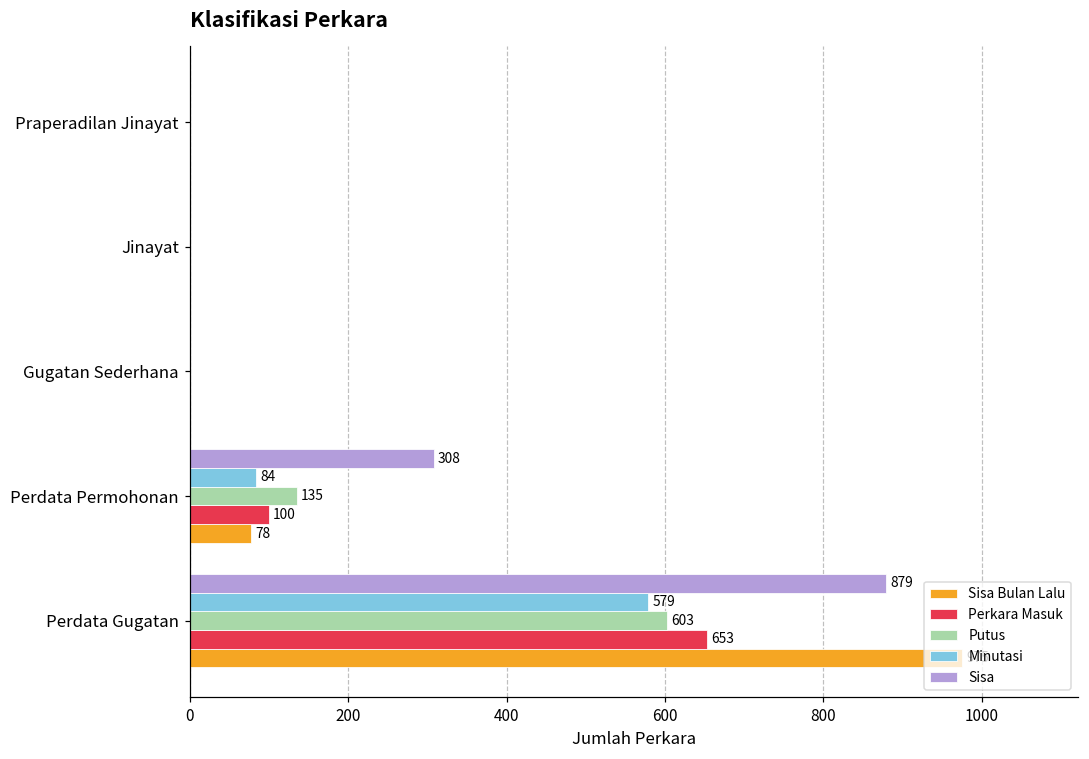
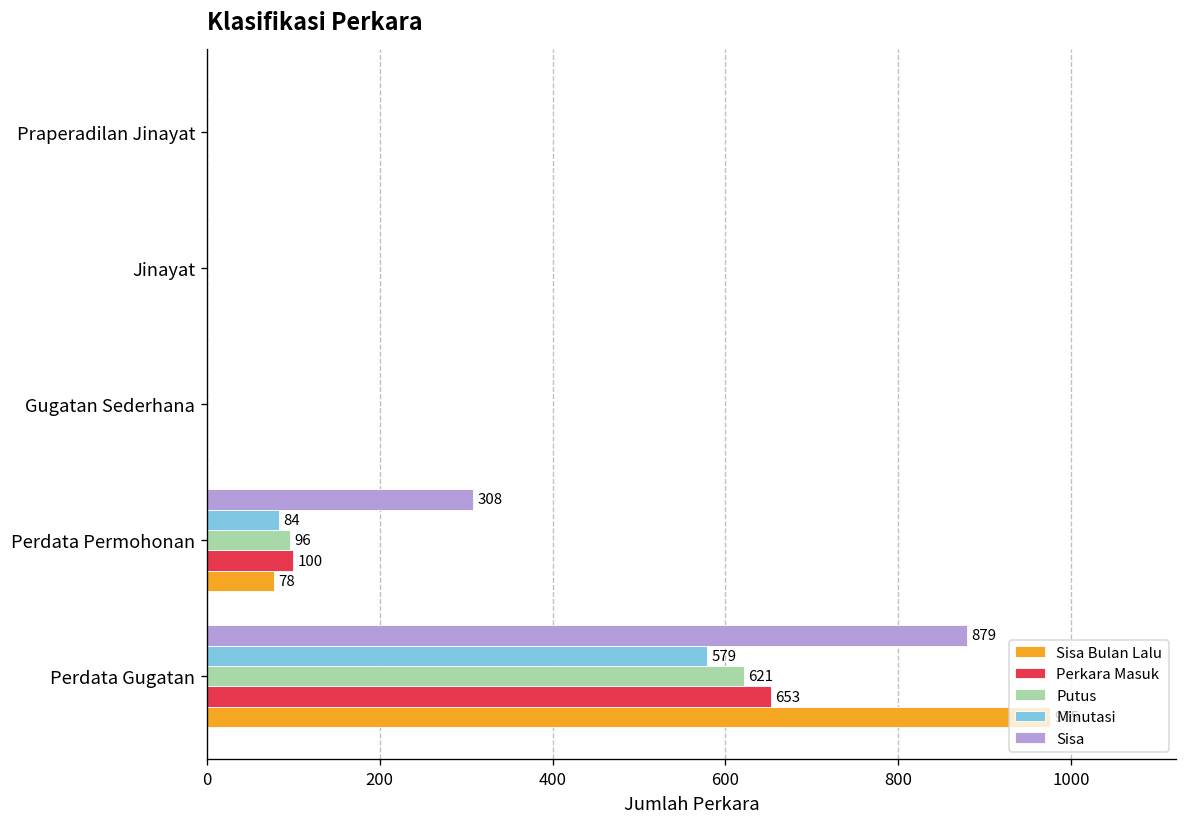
Putus, Perdata Permohonan: 135 -> 96
Putus, Perdata Gugatan: 603 -> 621
